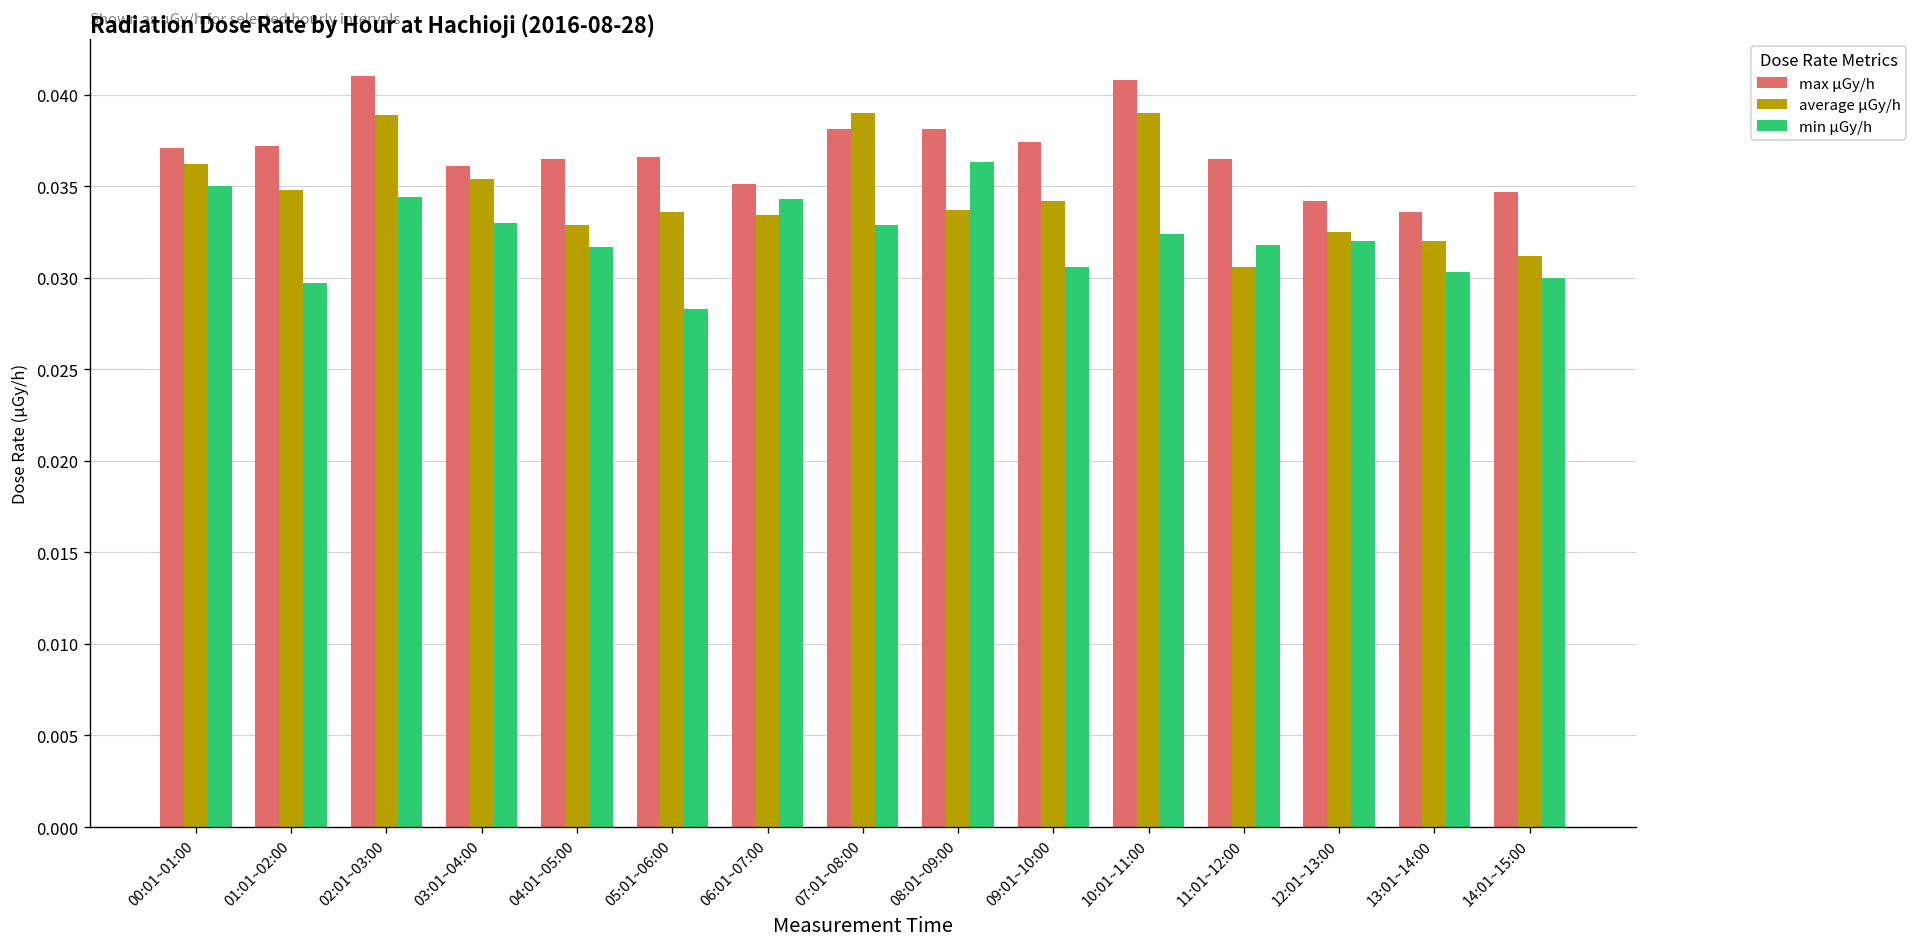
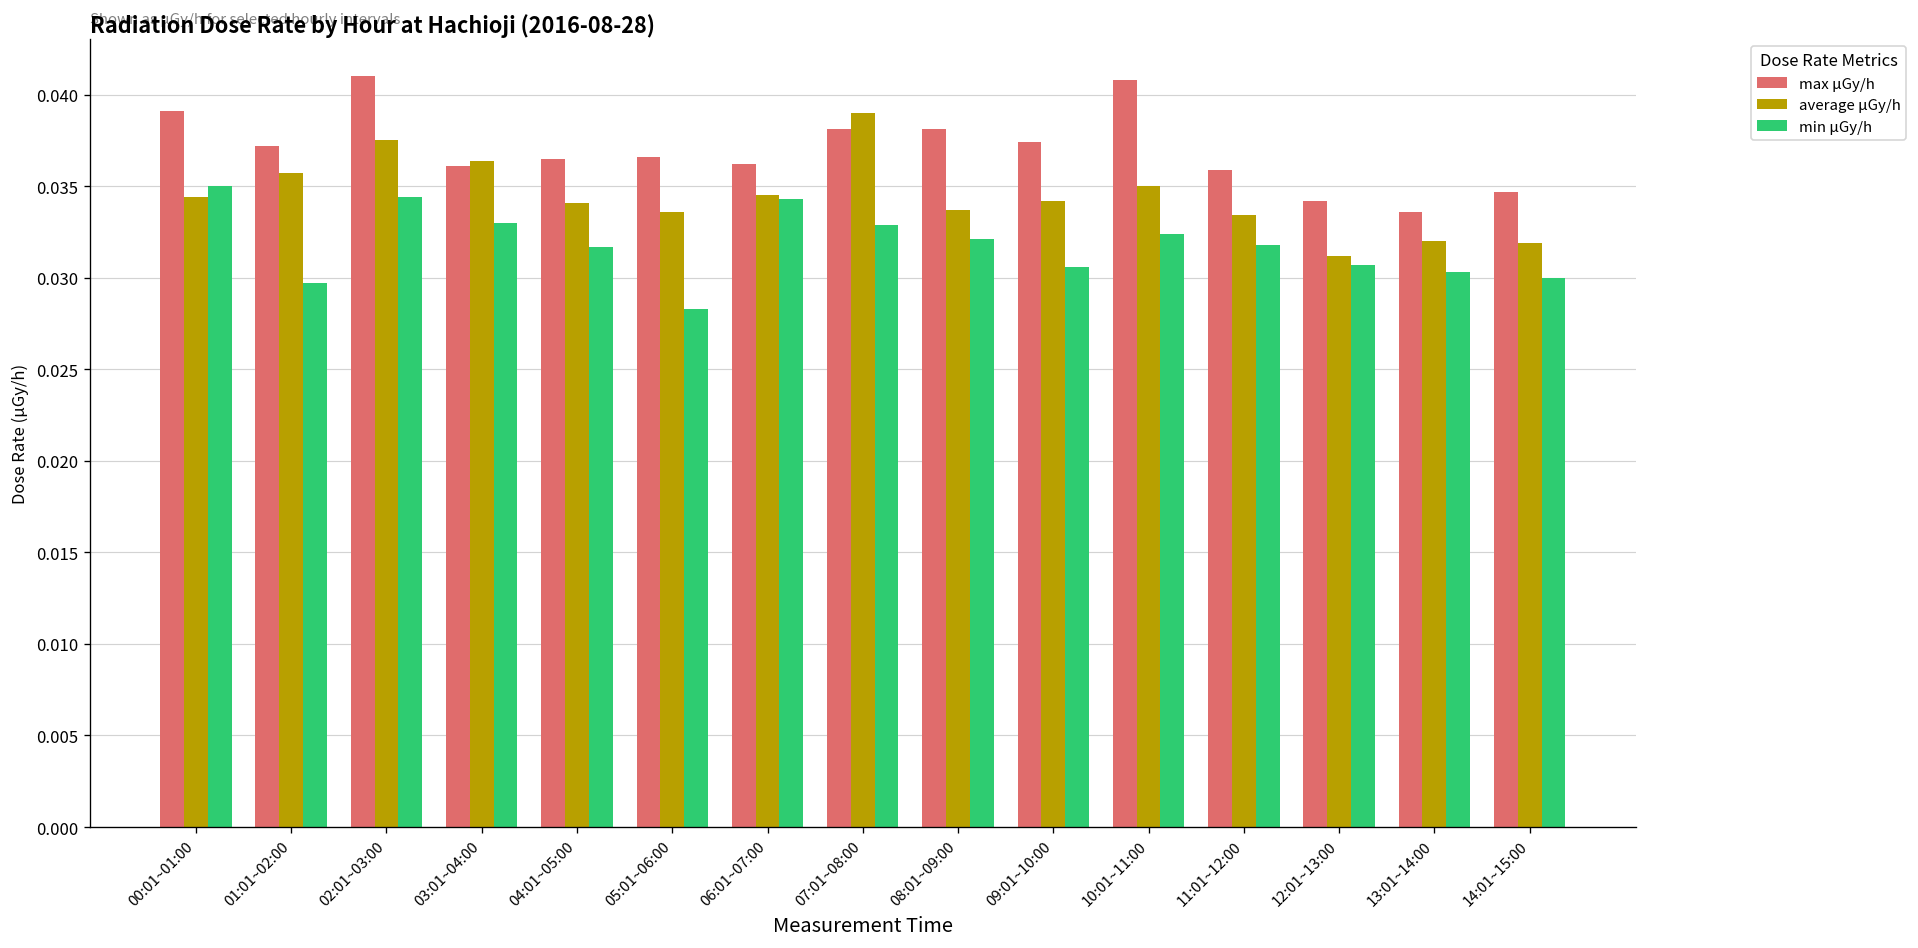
max μGy/h, 00:01~01:00: 0.0371 -> 0.0391
average μGy/h, 00:01~01:00: 0.0362 -> 0.0344
average μGy/h, 01:01~02:00: 0.0348 -> 0.0357
average μGy/h, 02:01~03:00: 0.0389 -> 0.0375
average μGy/h, 03:01~04:00: 0.0354 -> 0.0364
average μGy/h, 04:01~05:00: 0.0329 -> 0.0341
max μGy/h, 06:01~07:00: 0.0351 -> 0.0362
average μGy/h, 06:01~07:00: 0.0334 -> 0.0345
min μGy/h, 08:01~09:00: 0.0363 -> 0.0321
average μGy/h, 10:01~11:00: 0.039 -> 0.035
max μGy/h, 11:01~12:00: 0.0365 -> 0.0359
average μGy/h, 11:01~12:00: 0.0306 -> 0.0334
average μGy/h, 12:01~13:00: 0.0325 -> 0.0312
min μGy/h, 12:01~13:00: 0.0320 -> 0.0307
average μGy/h, 14:01~15:00: 0.0312 -> 0.0319
